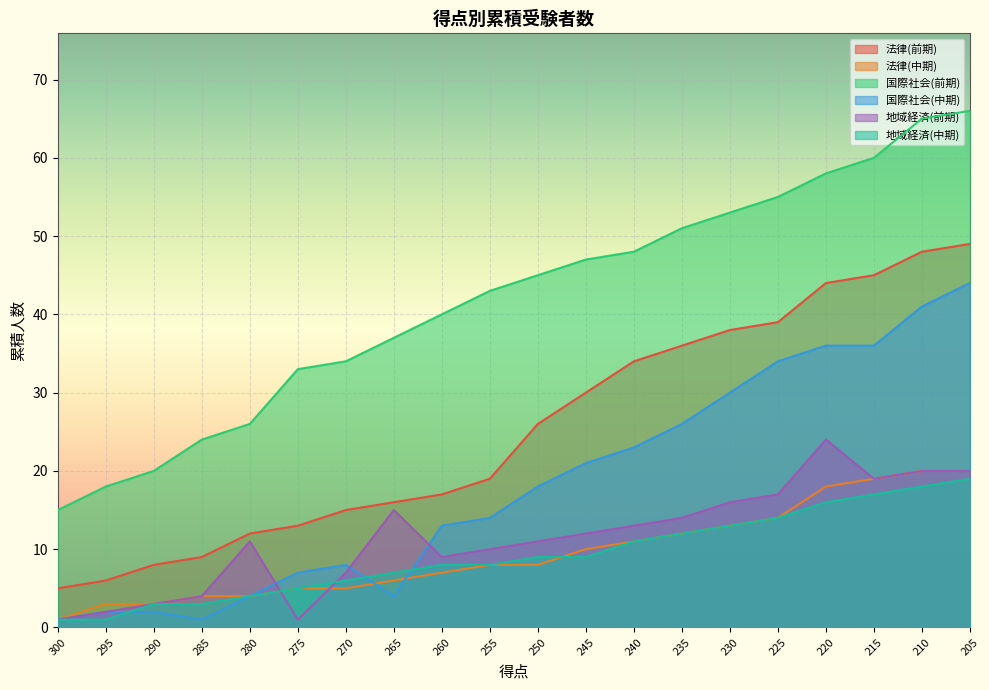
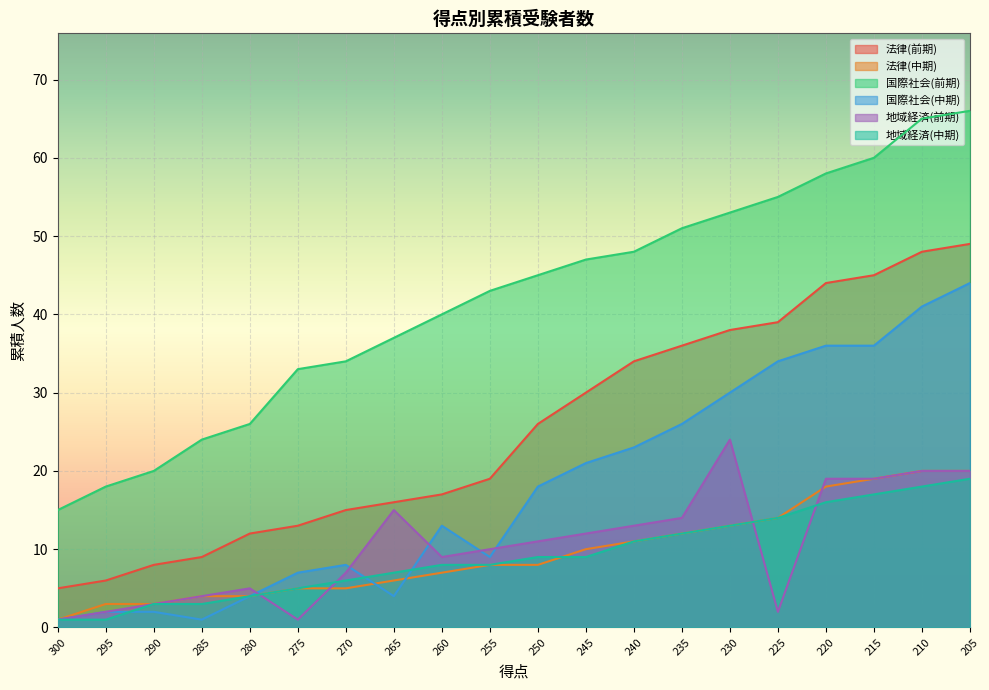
地域経済(前期), 280: 11 -> 5
国際社会(中期), 255: 14 -> 9
地域経済(前期), 230: 16 -> 24
地域経済(前期), 225: 17 -> 2
地域経済(前期), 220: 24 -> 19
